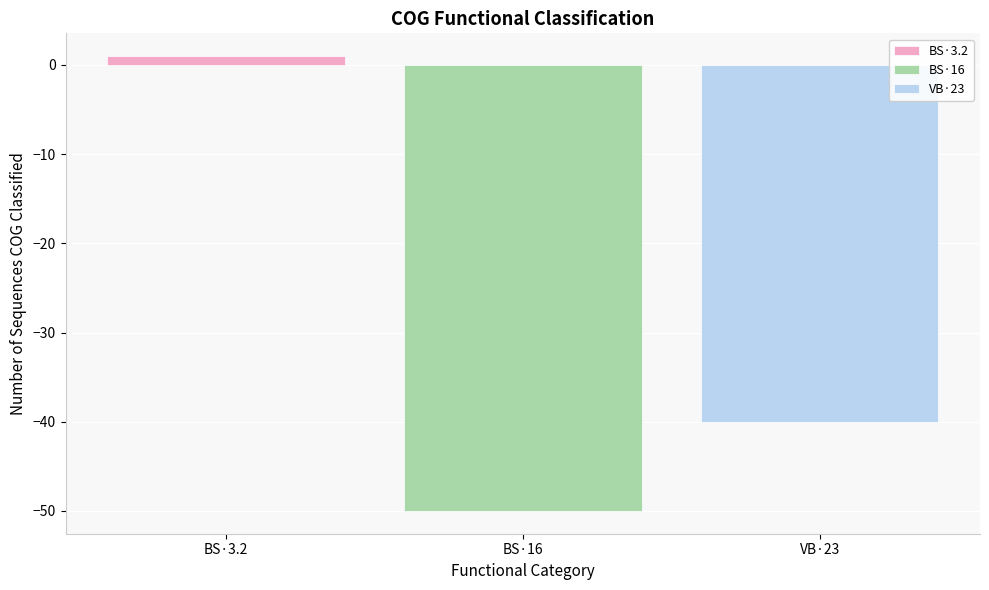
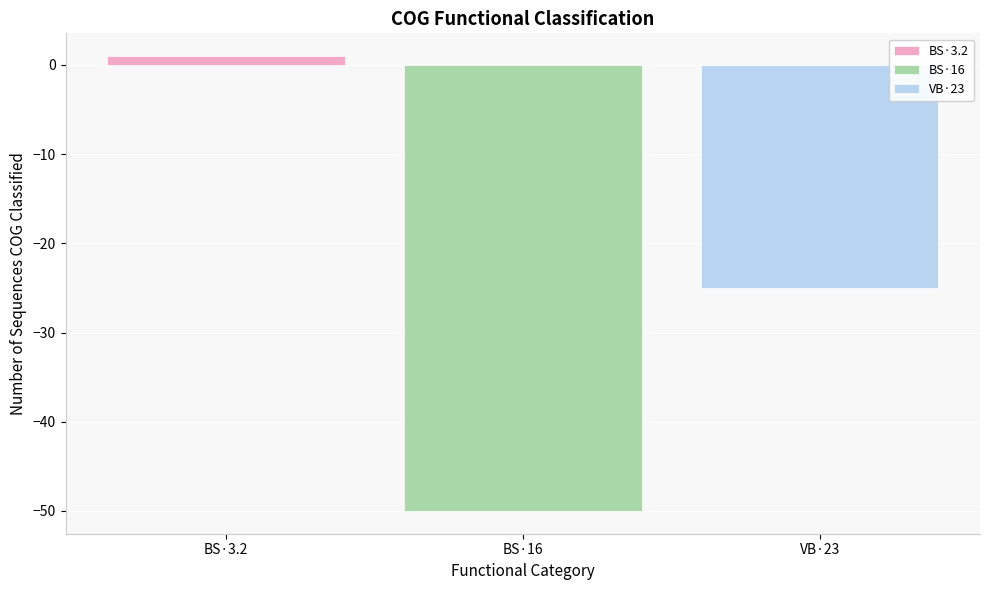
VB·23: -40 -> -25
